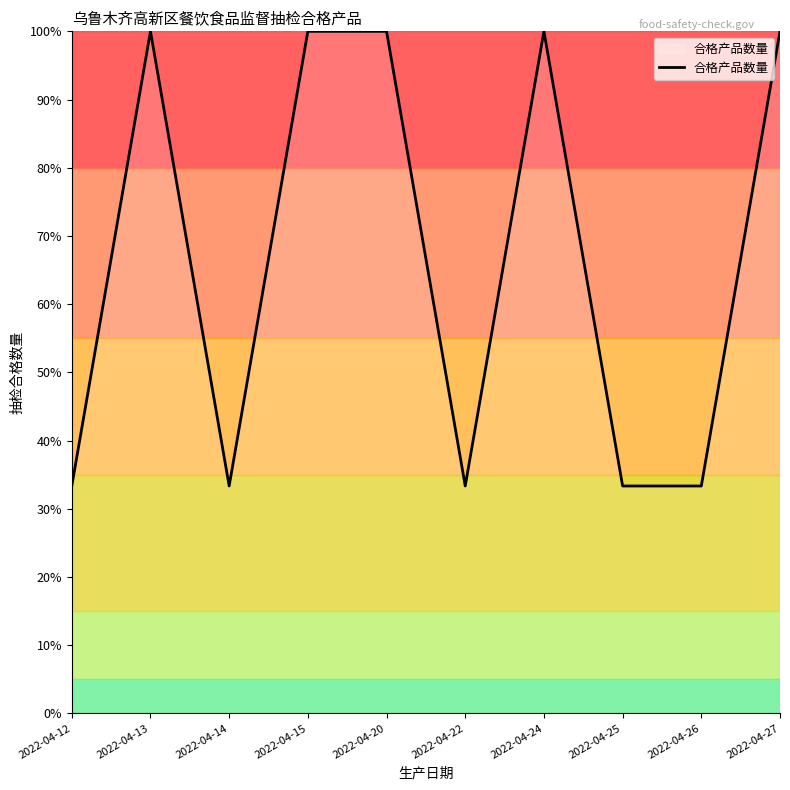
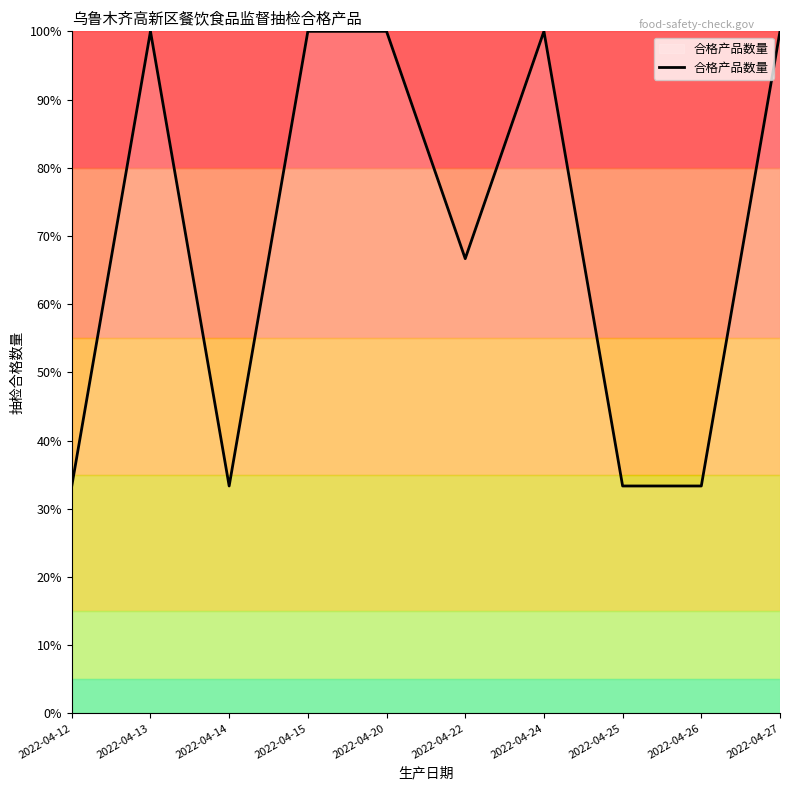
2022-04-22: 33% -> 67%
